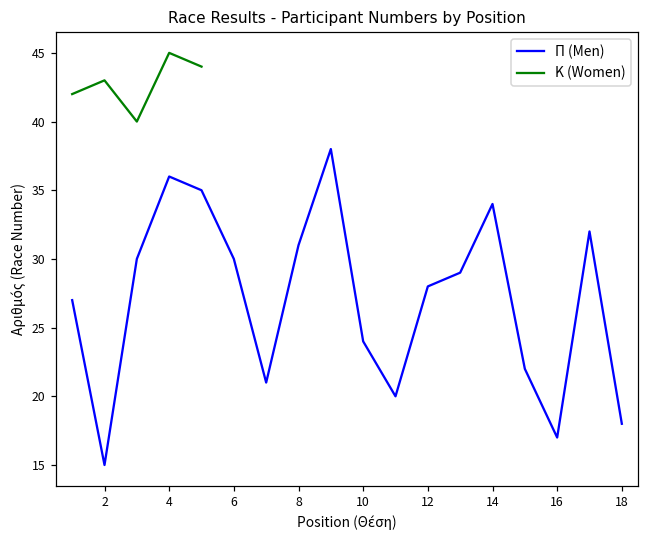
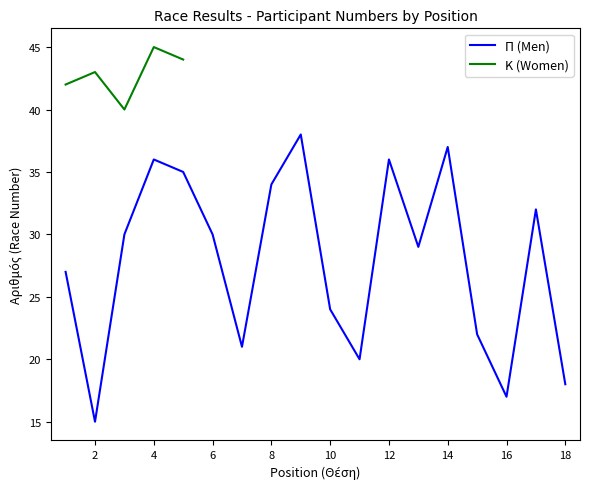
Π (Men), 8: 31 -> 34
Π (Men), 12: 28 -> 36
Π (Men), 14: 34 -> 37
